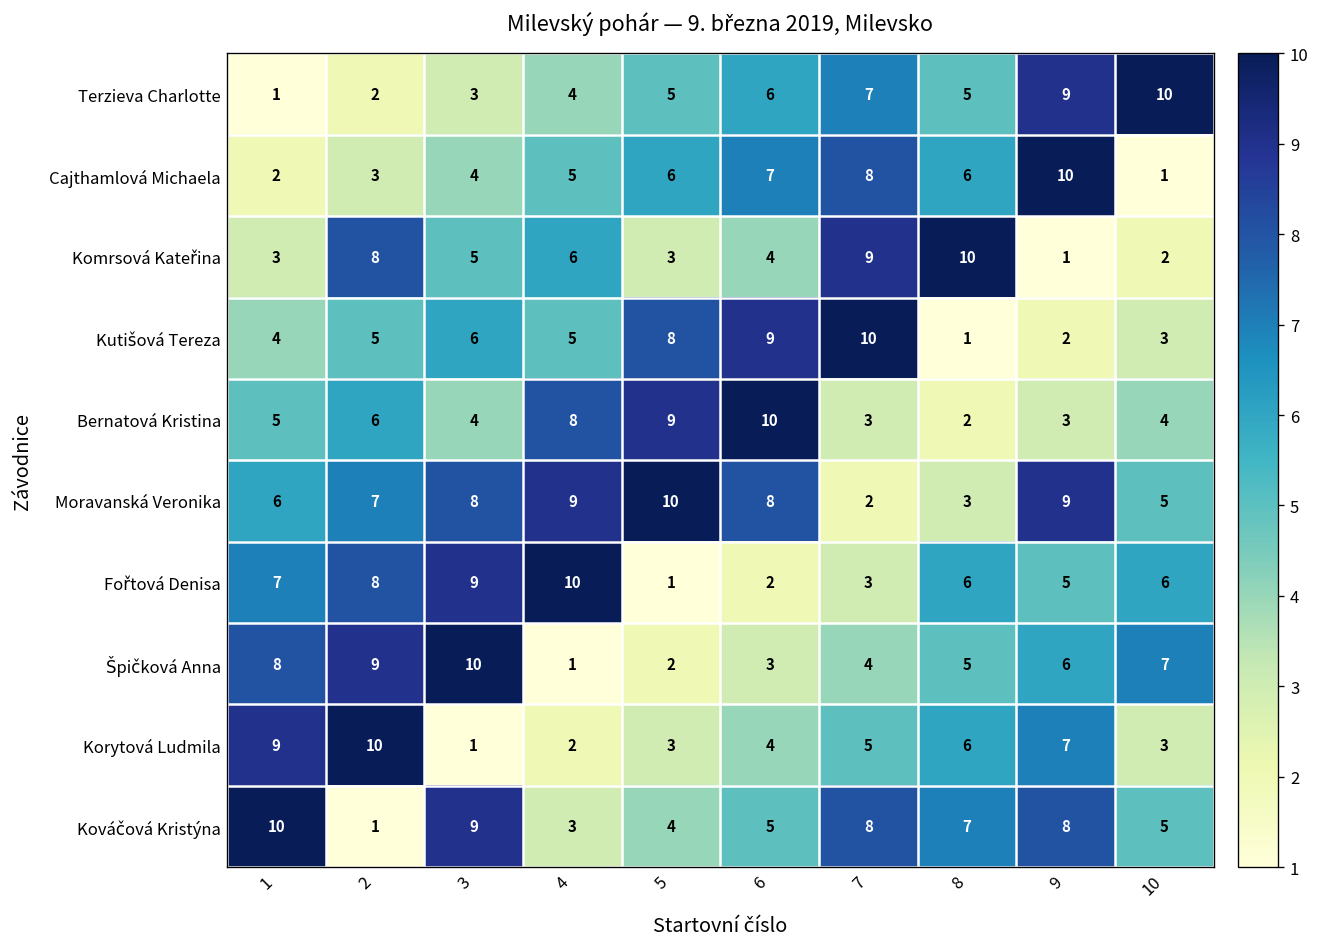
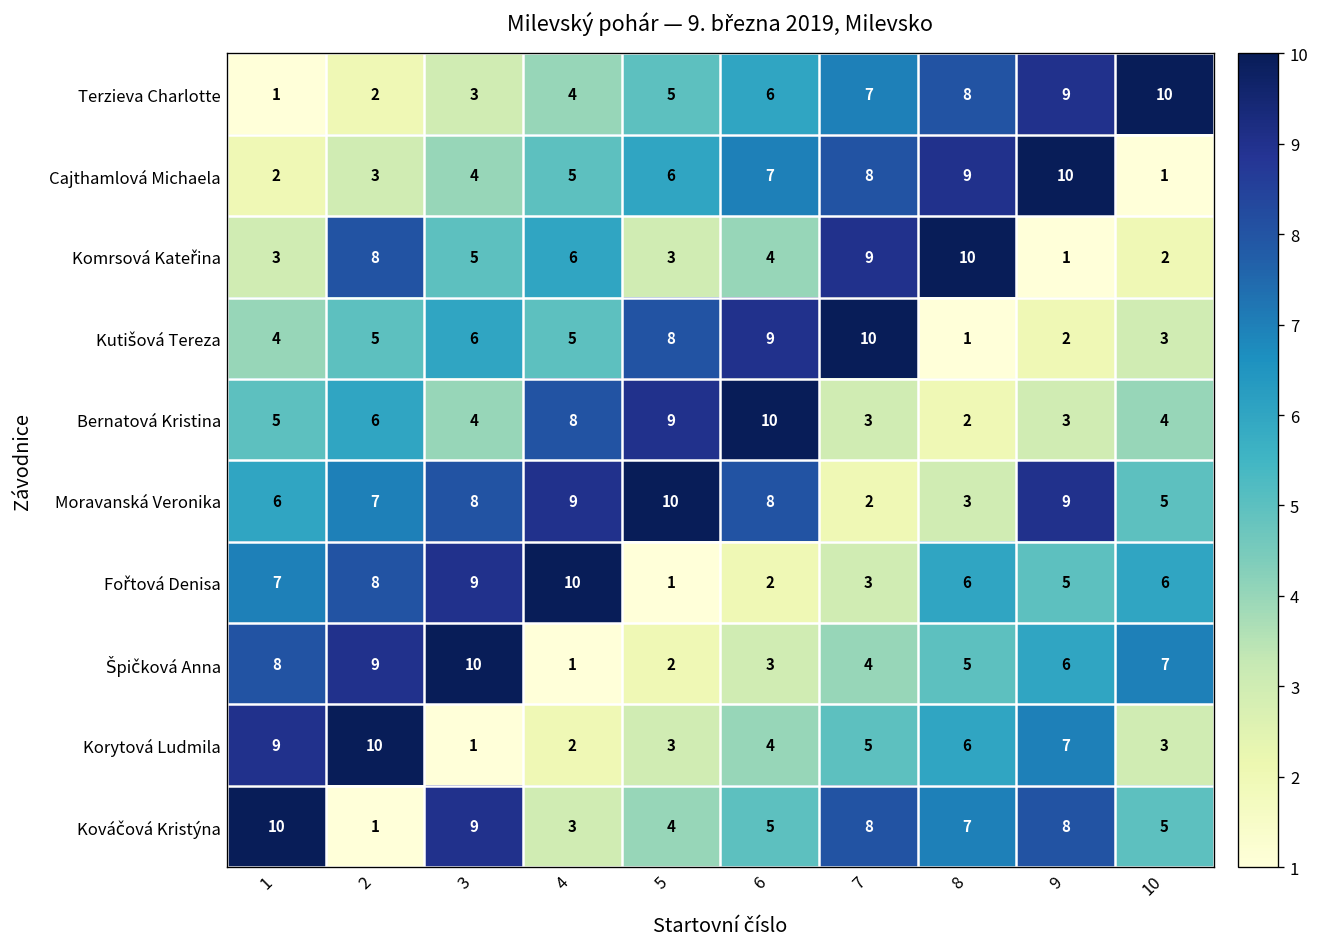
Terzieva Charlotte, 8: 5 -> 8
Cajthamlová Michaela, 8: 6 -> 9
